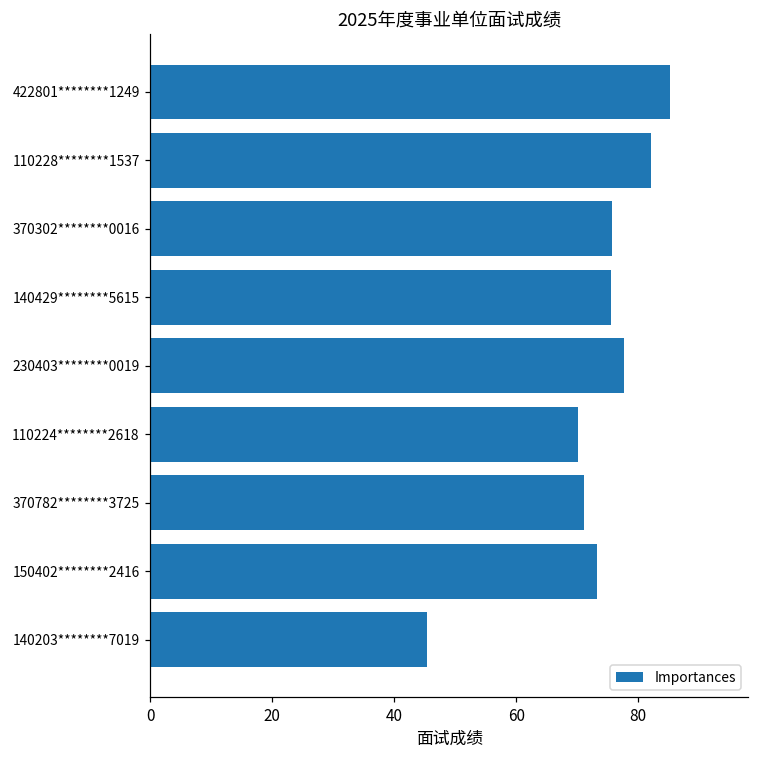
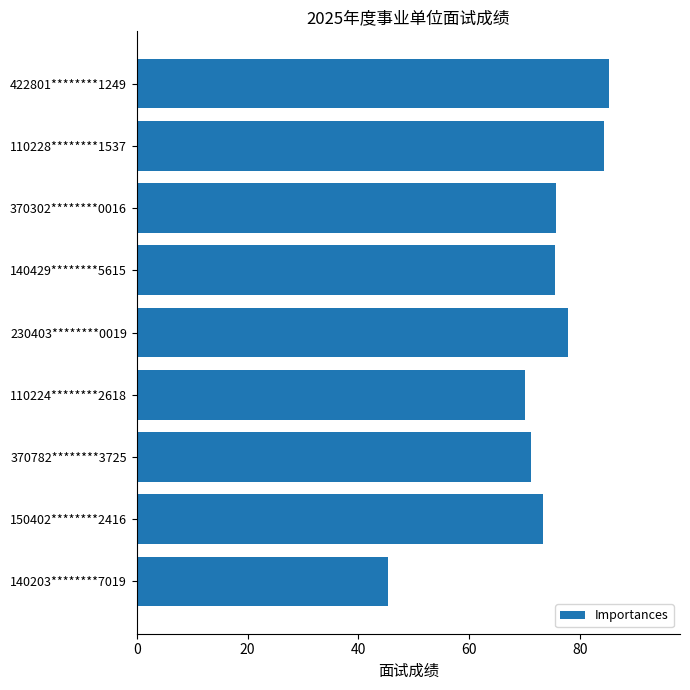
110228********1537: 82 -> 84
